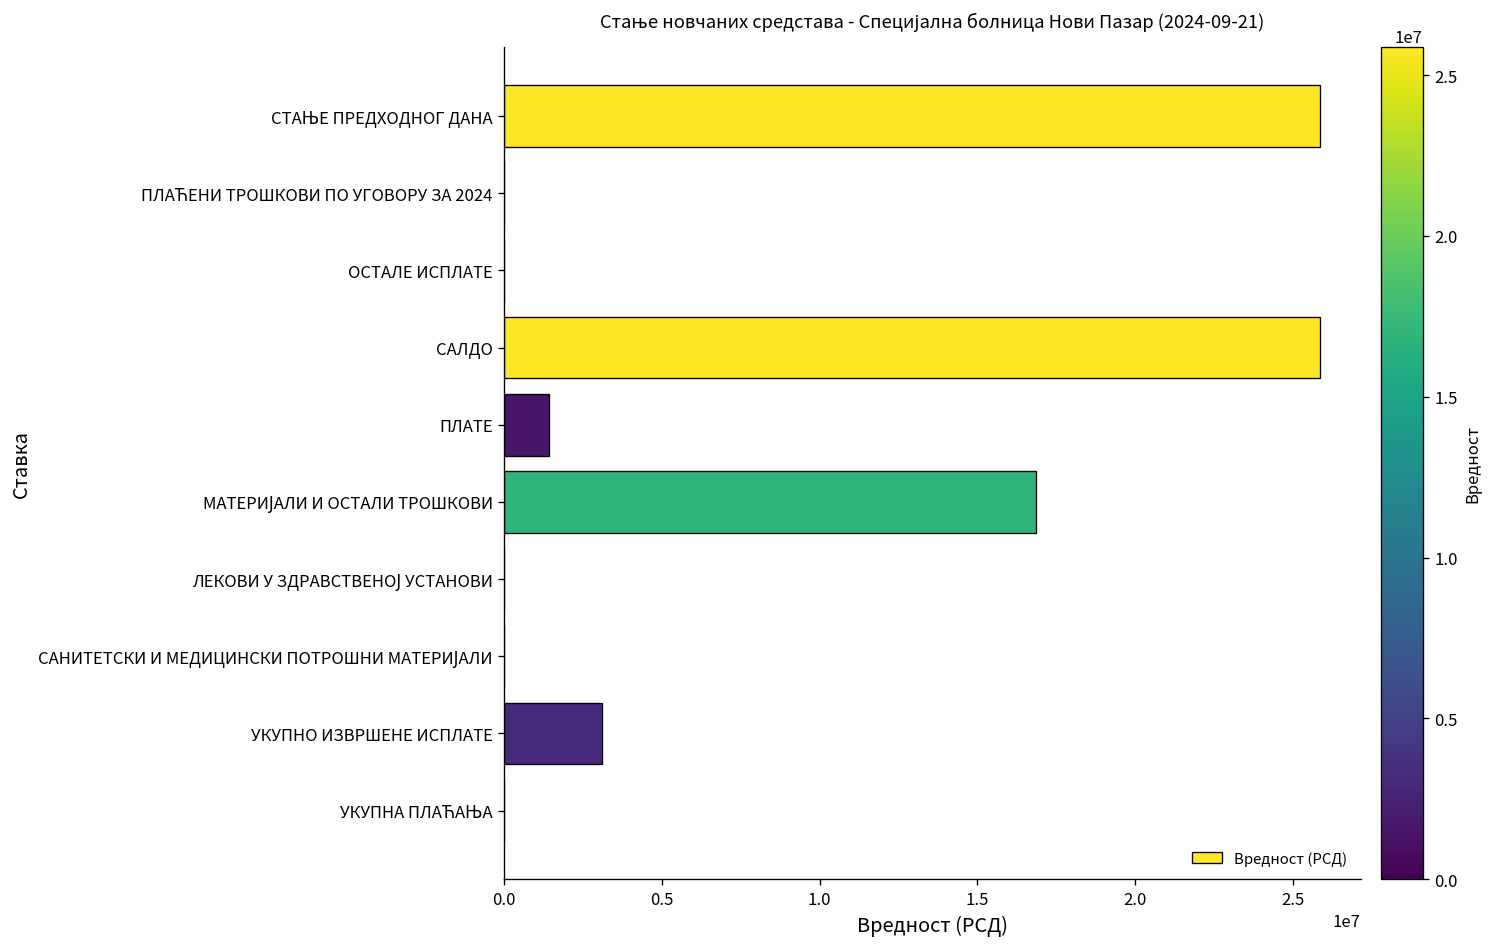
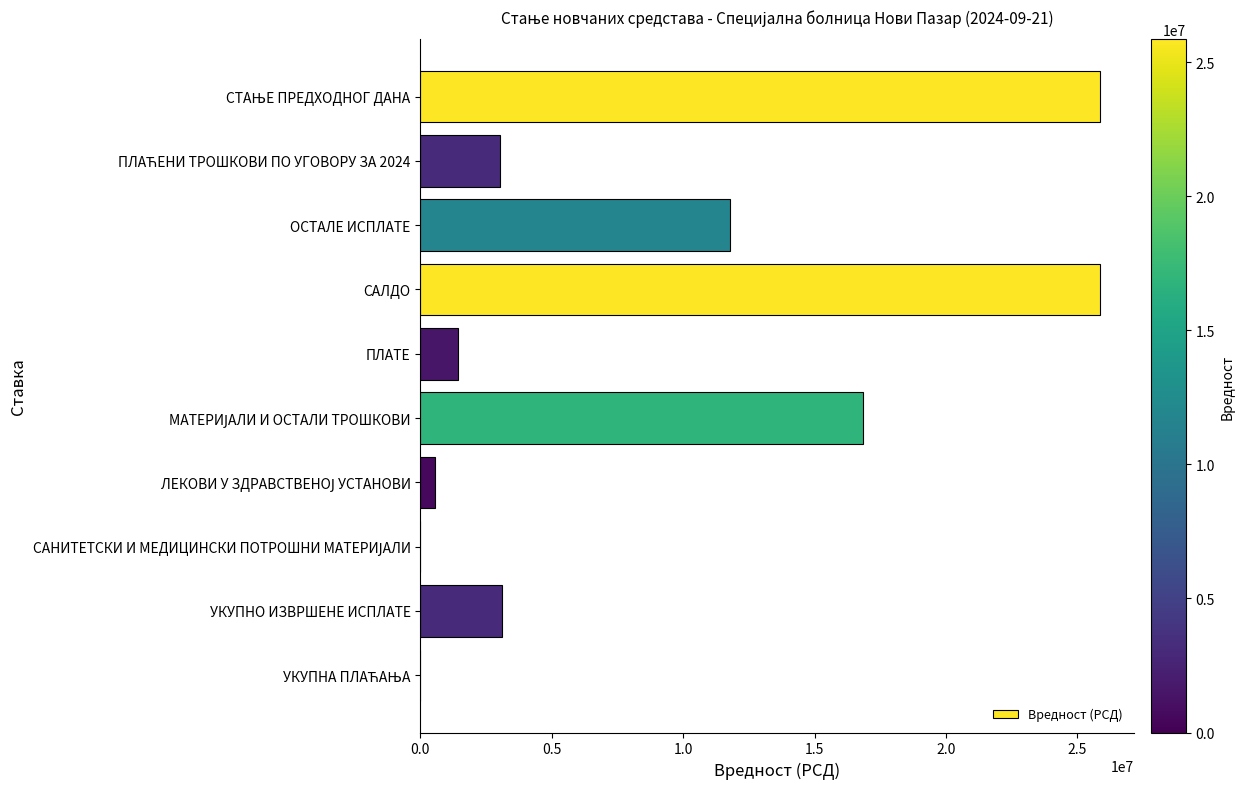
ПЛАЋЕНИ ТРОШКОВИ ПО УГОВОРУ ЗА 2024: 0 -> 3000000
ОСТАЛЕ ИСПЛАТЕ: 0 -> 11800000
ЛЕКОВИ У ЗДРАВСТВЕНОЈ УСТАНОВИ: 0 -> 600000
